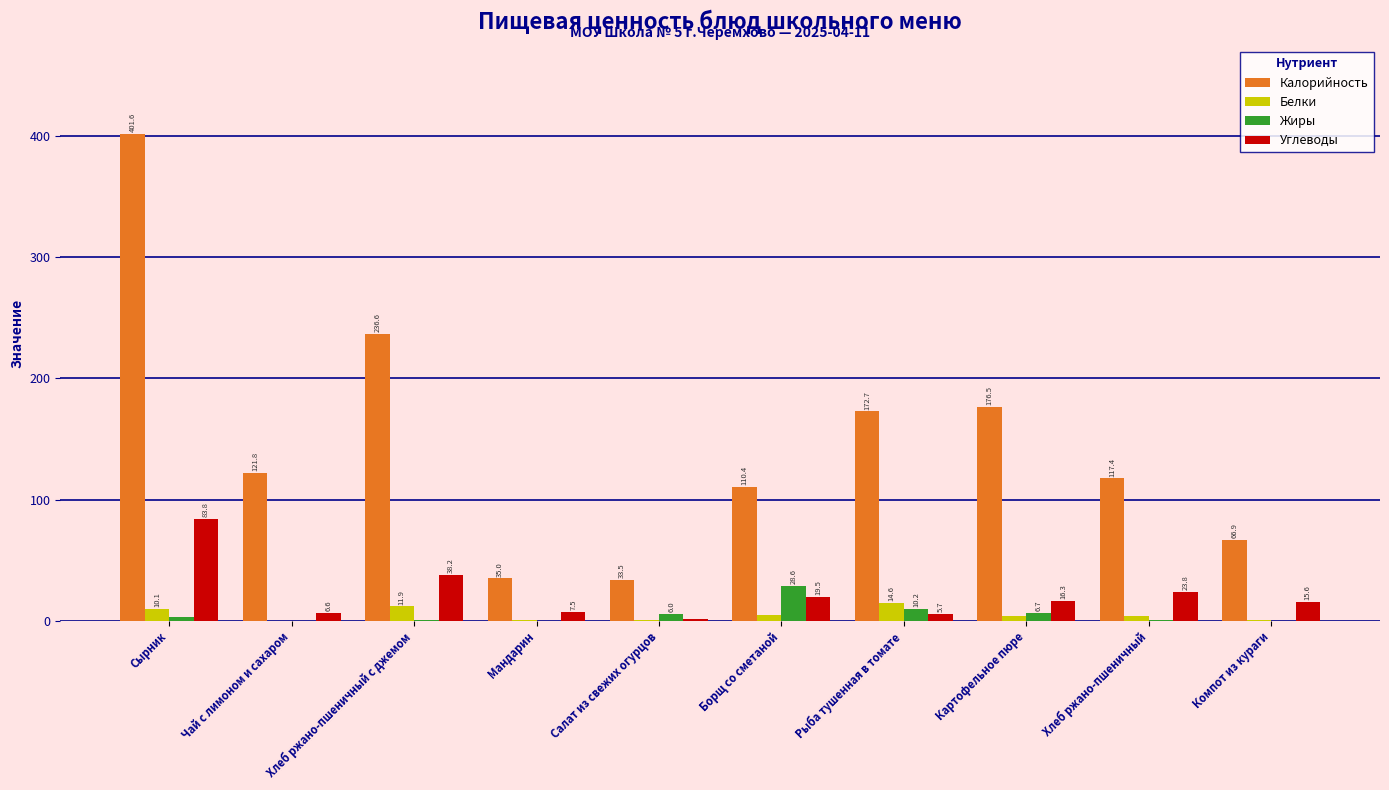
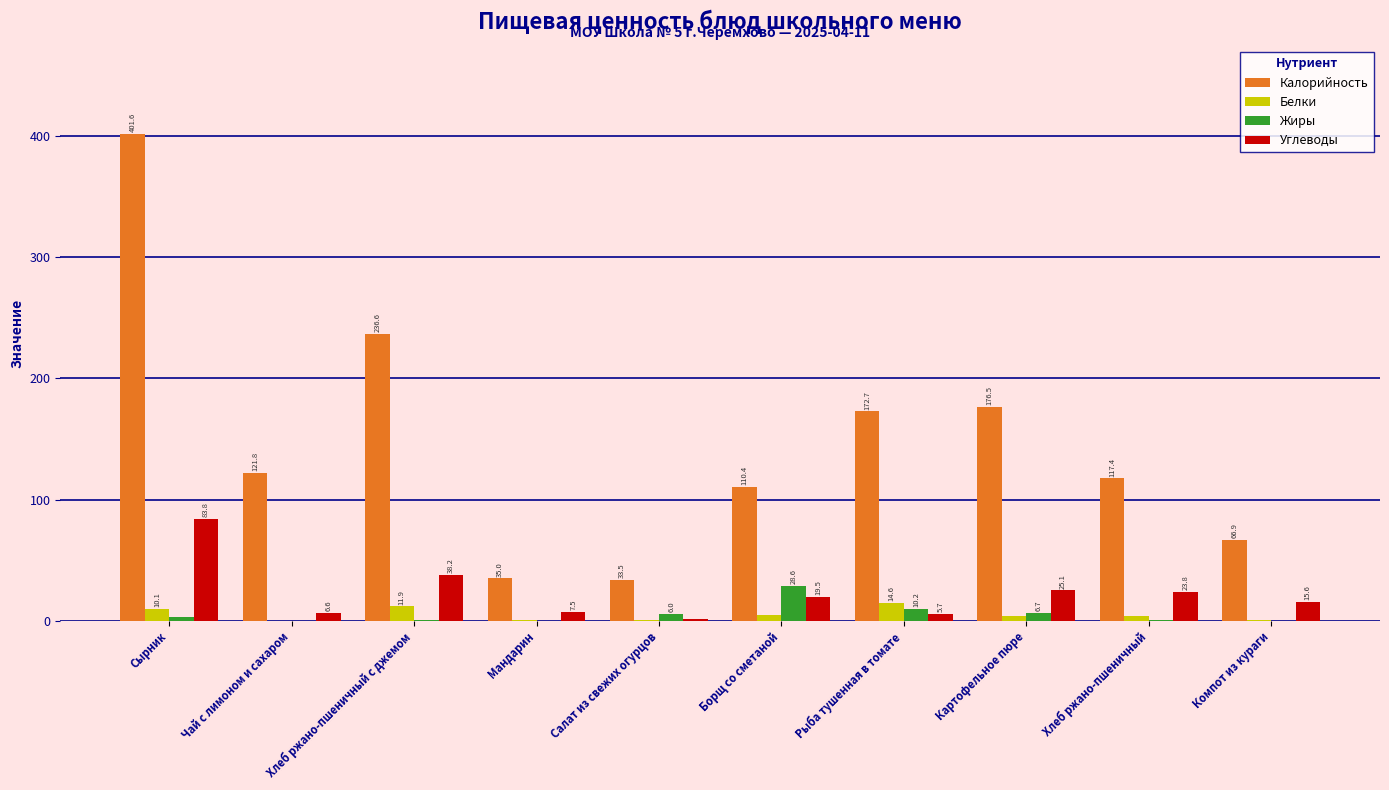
Углеводы, Картофельное пюре: 16.3 -> 25.1
